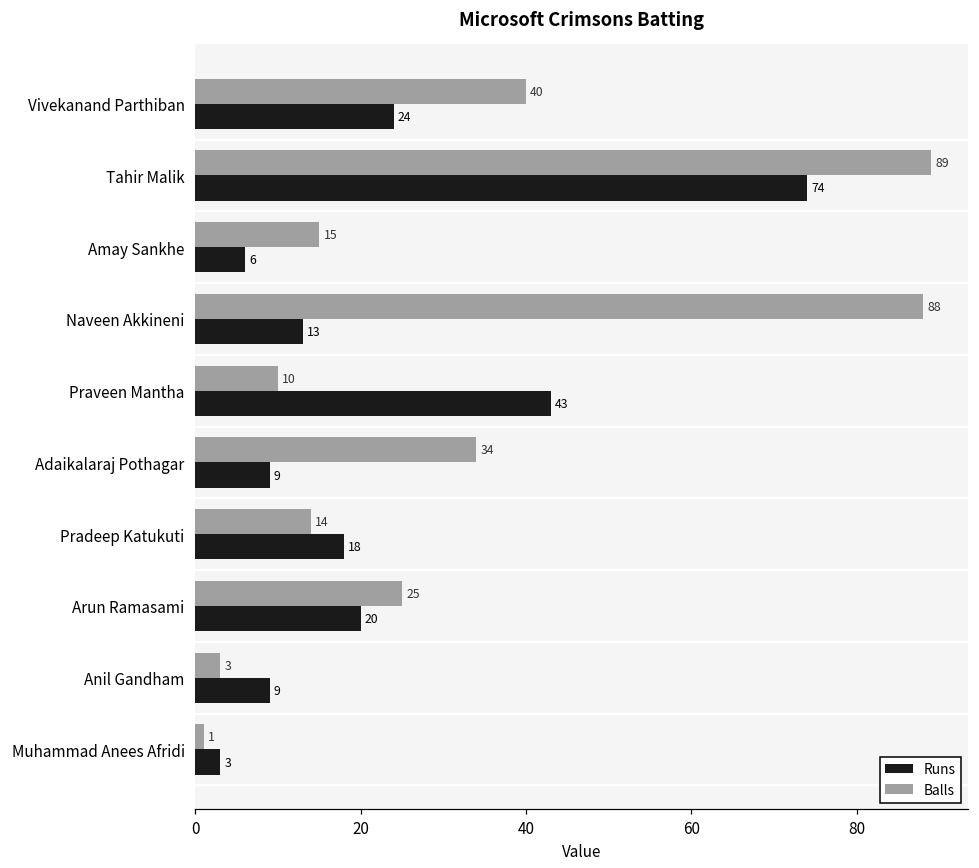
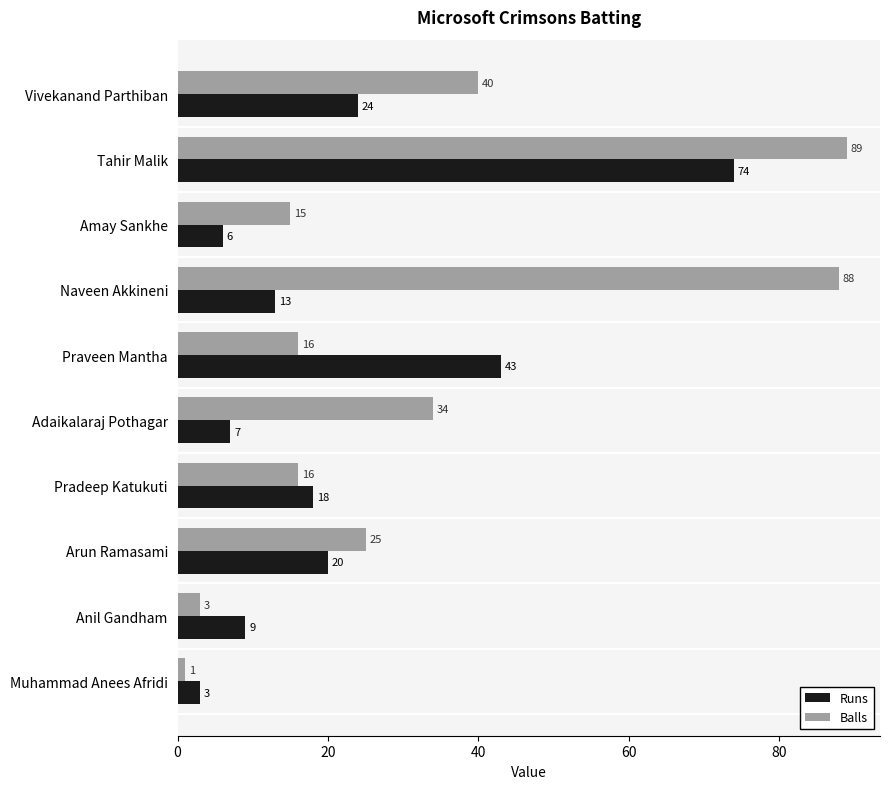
Balls, Praveen Mantha: 10 -> 16
Runs, Adaikalaraj Pothagar: 9 -> 7
Balls, Pradeep Katukuti: 14 -> 16
